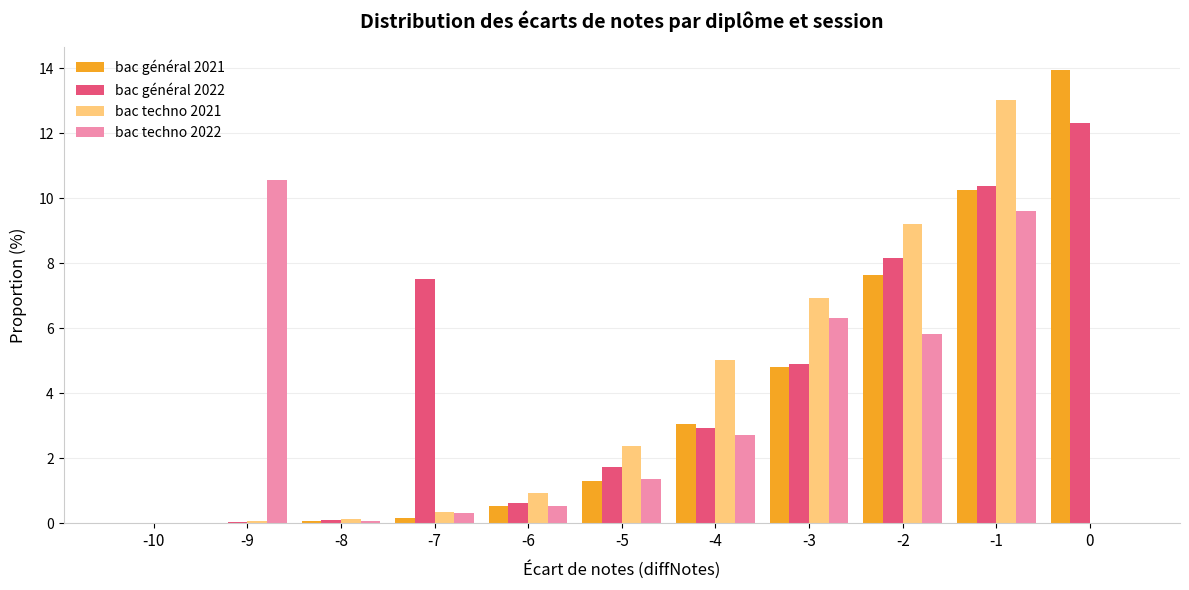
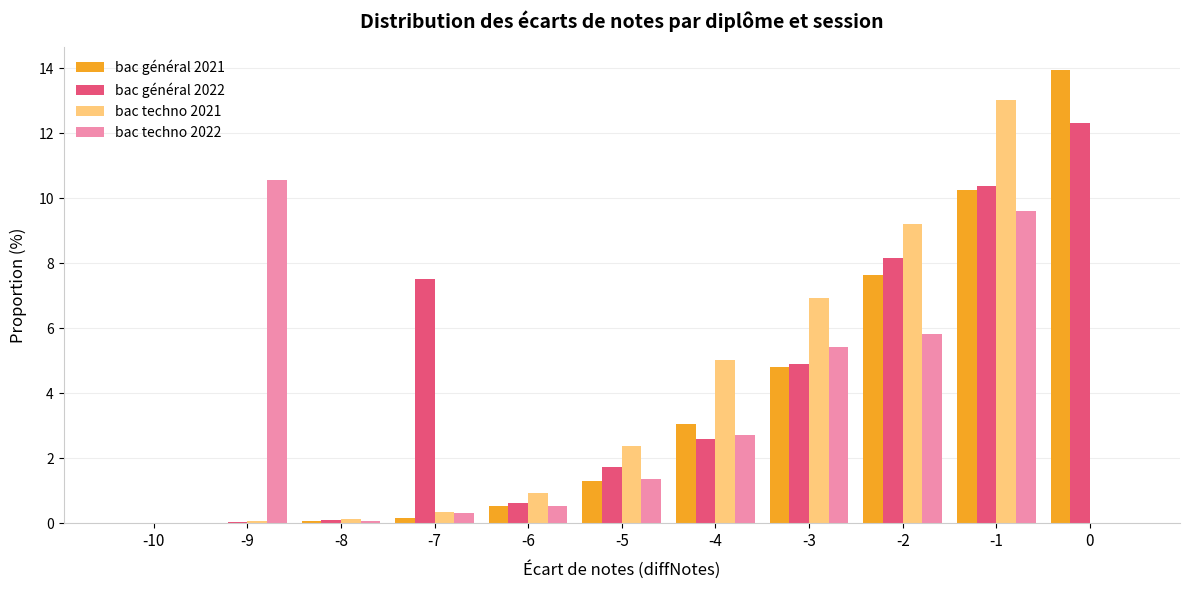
bac général 2022, -4: 2.9 -> 2.6
bac techno 2022, -3: 6.3 -> 5.4
